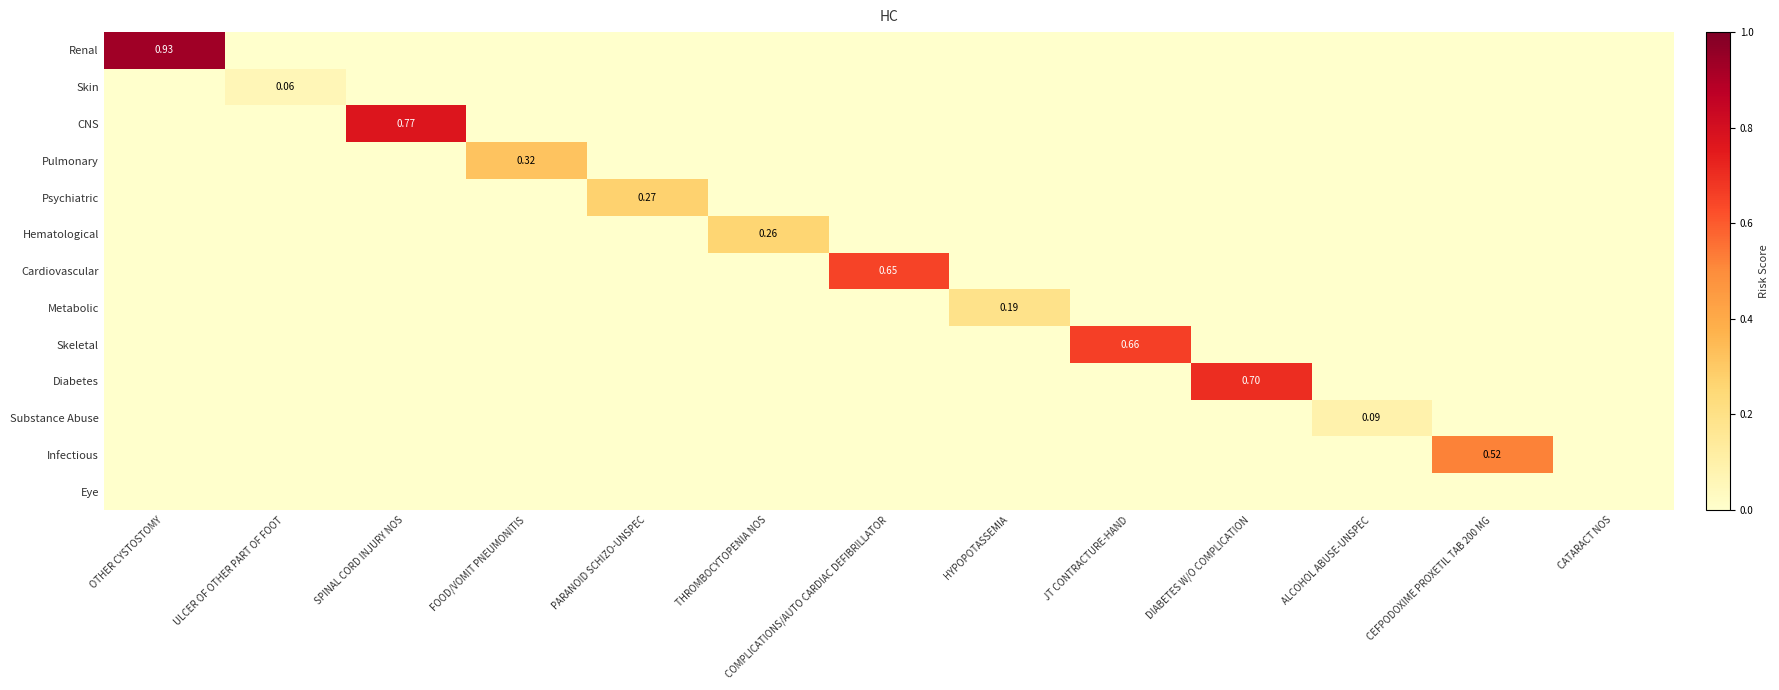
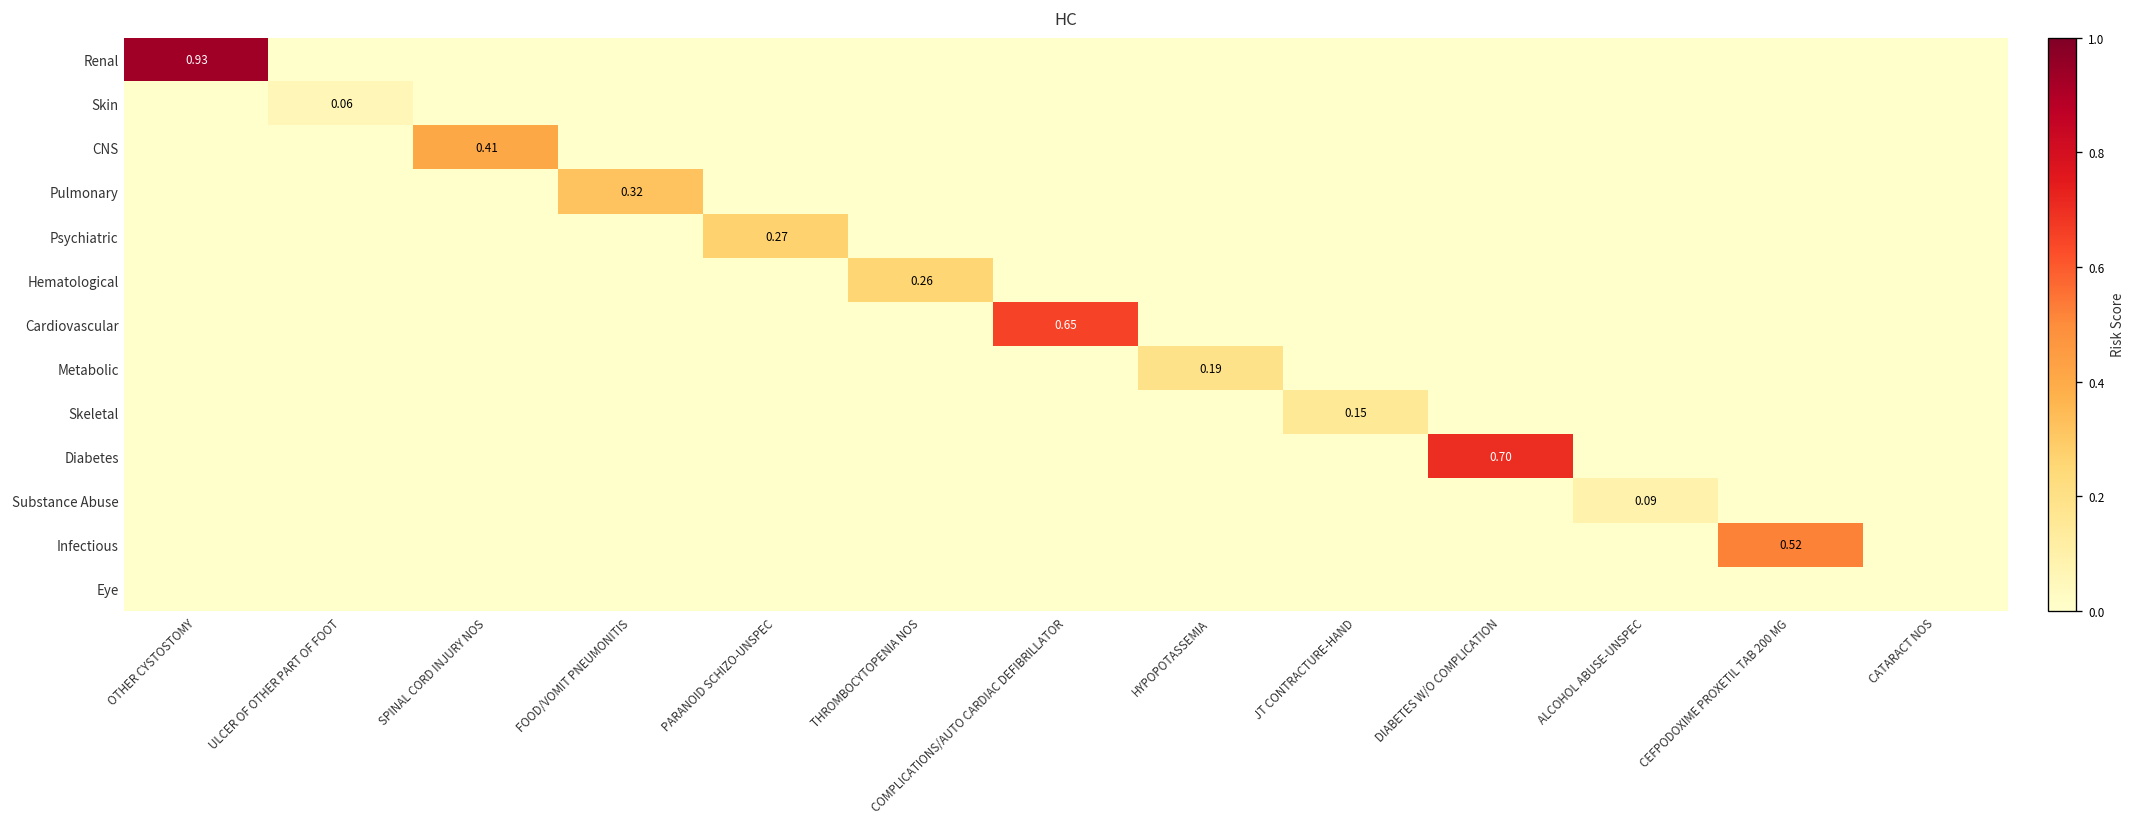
CNS, SPINAL CORD INJURY NOS: 0.77 -> 0.41
Skeletal, JT CONTRACTURE-HAND: 0.66 -> 0.15
